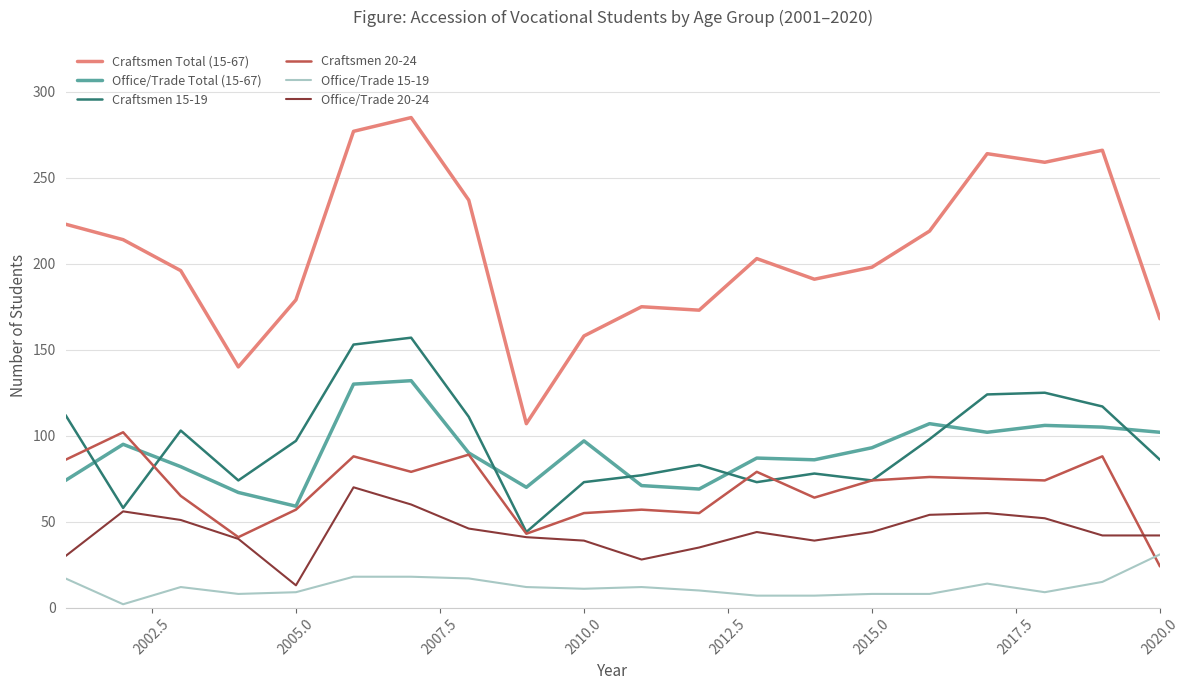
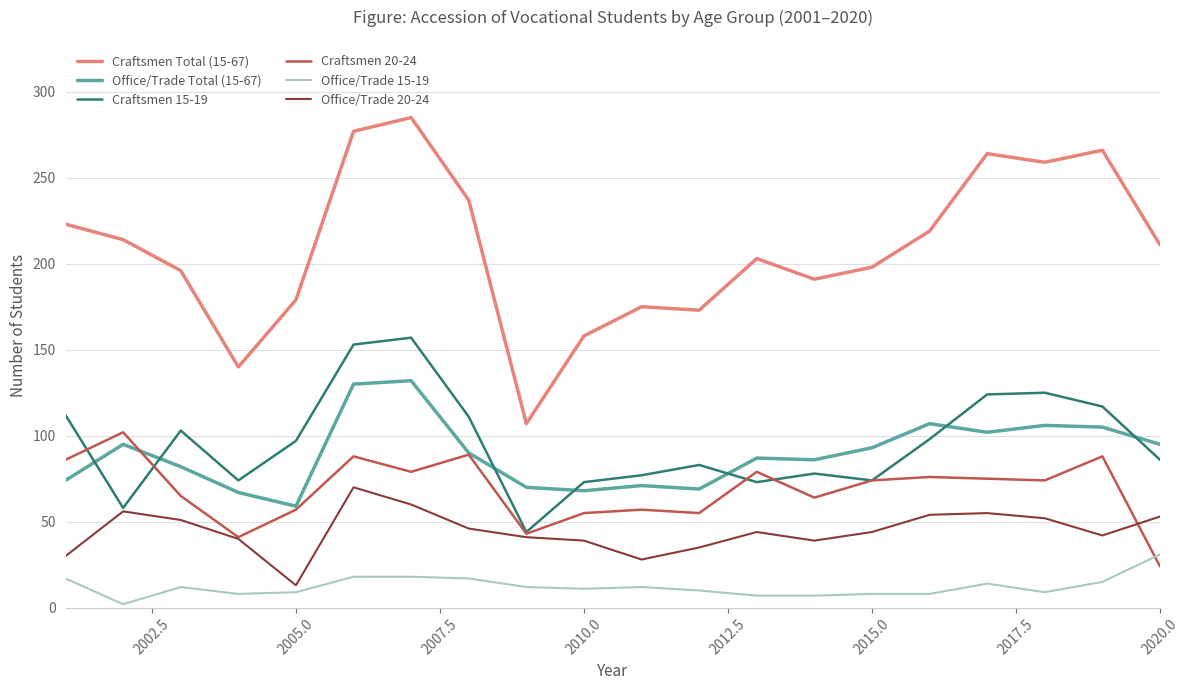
Office/Trade Total (15-67), 2010.0: 97 -> 68
Craftsmen Total (15-67), 2020.0: 168 -> 211
Office/Trade Total (15-67), 2020.0: 102 -> 95
Office/Trade 20-24, 2020.0: 42 -> 53
